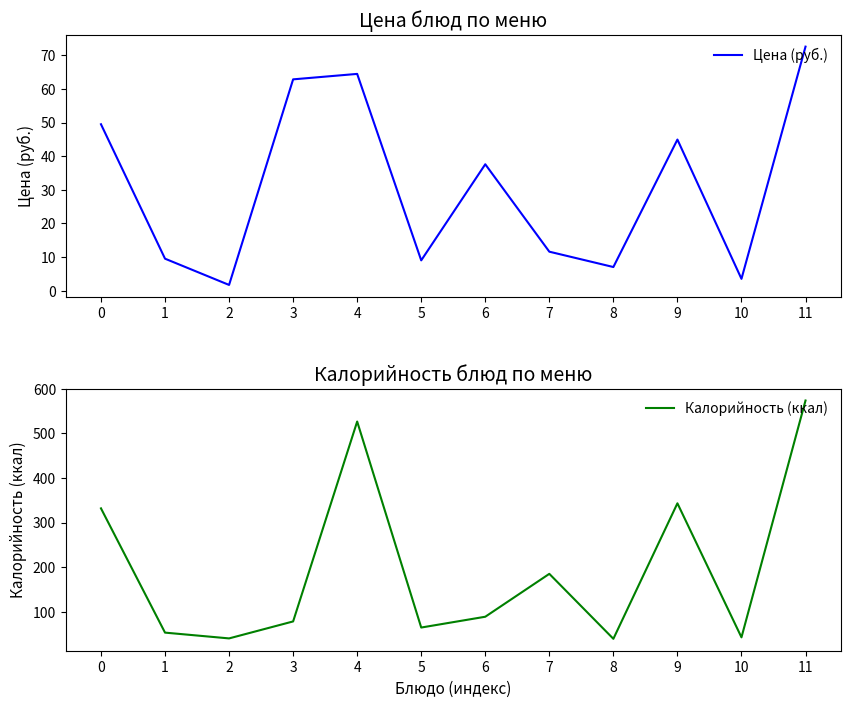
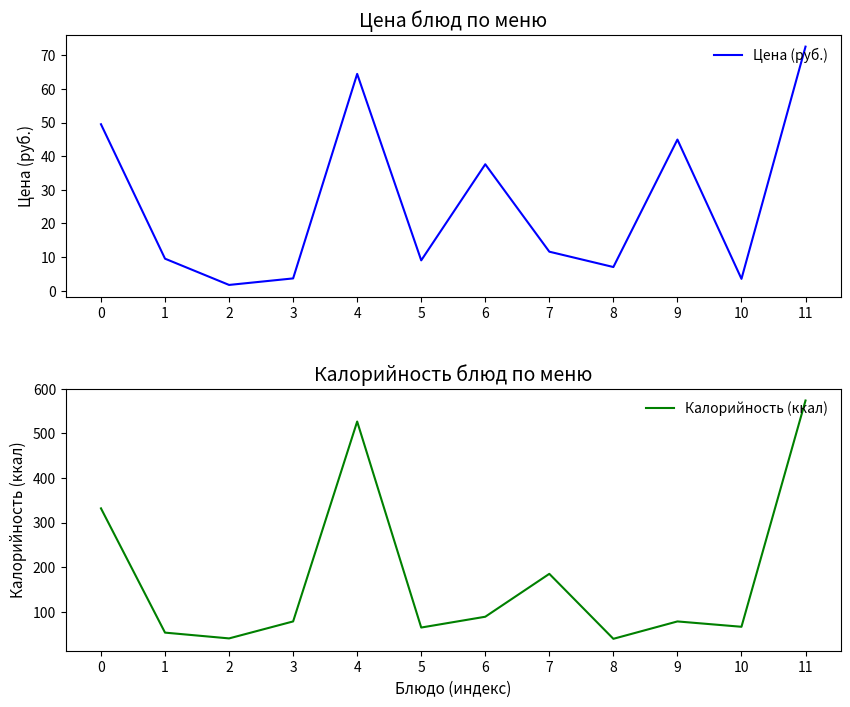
Цена блюд по меню, 3: 63 -> 4
Калорийность блюд по меню, 9: 340 -> 80
Калорийность блюд по меню, 10: 40 -> 70
